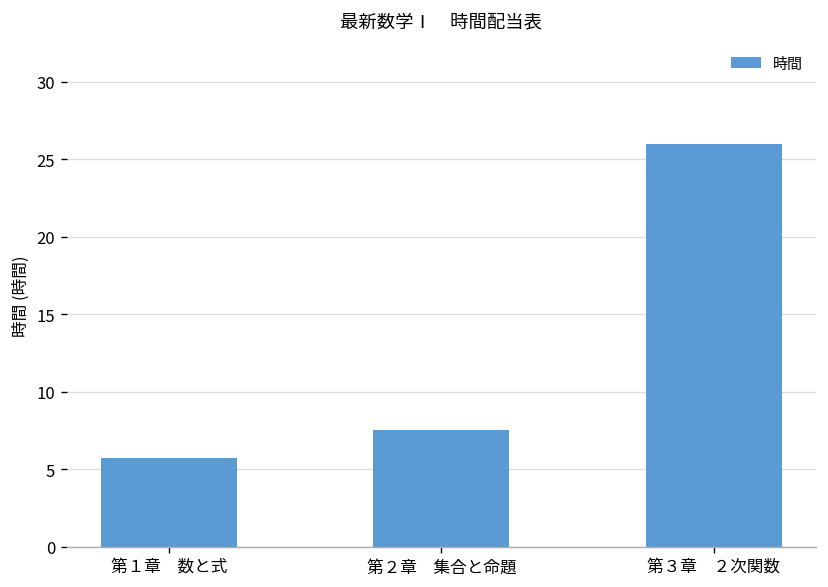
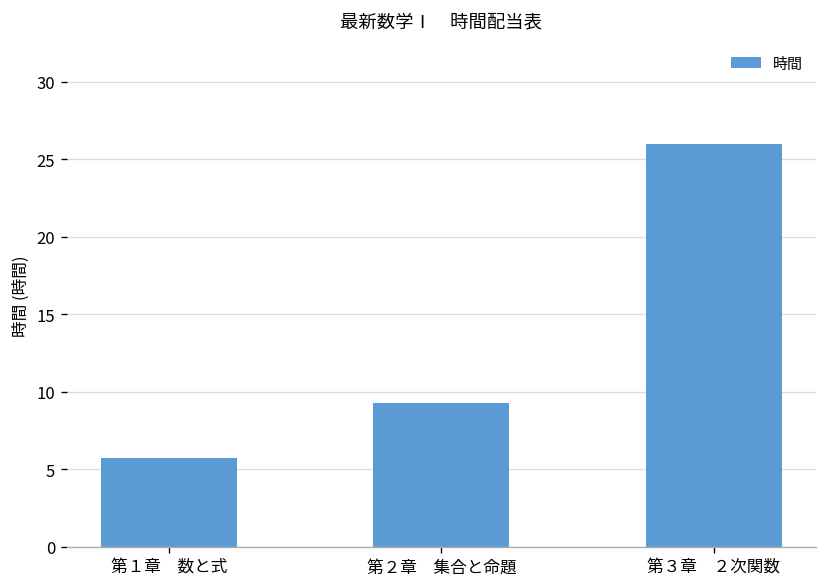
第２章 集合と命題: 7.5 -> 9.3
